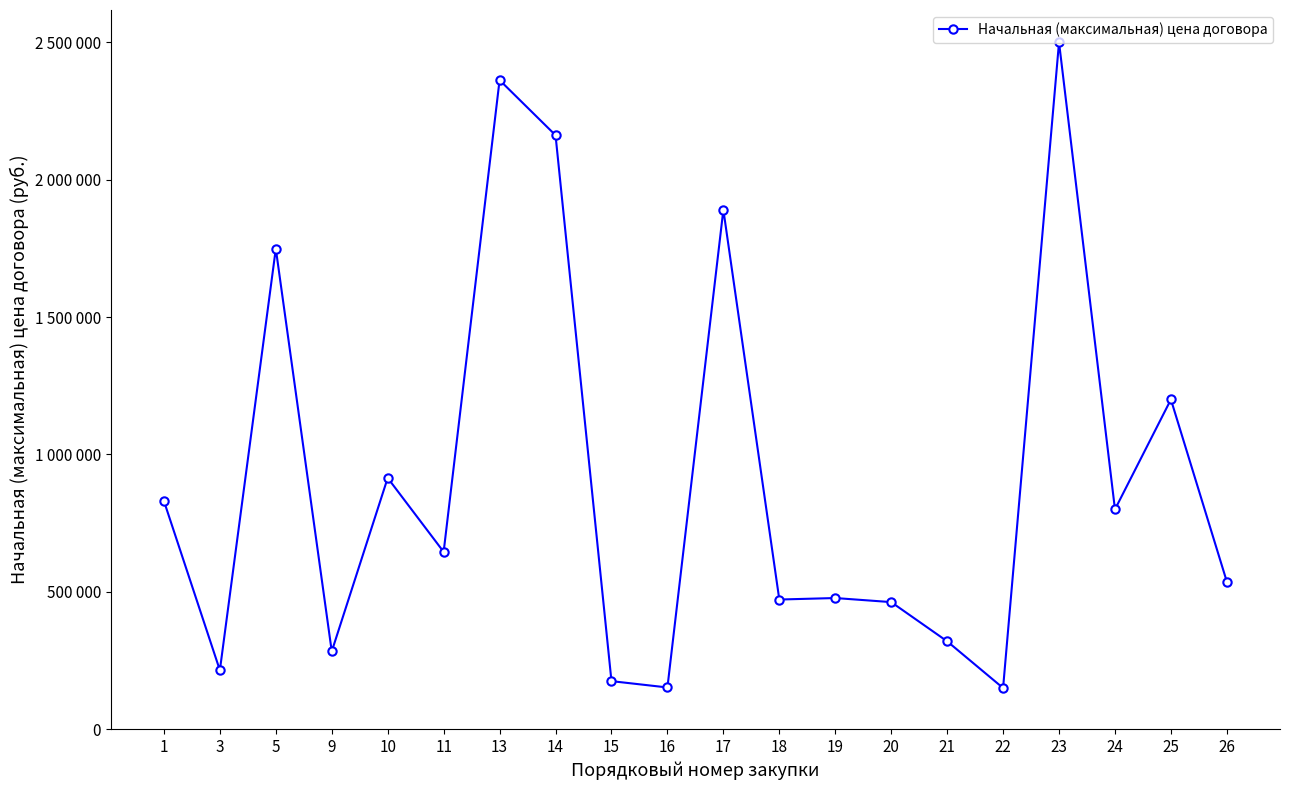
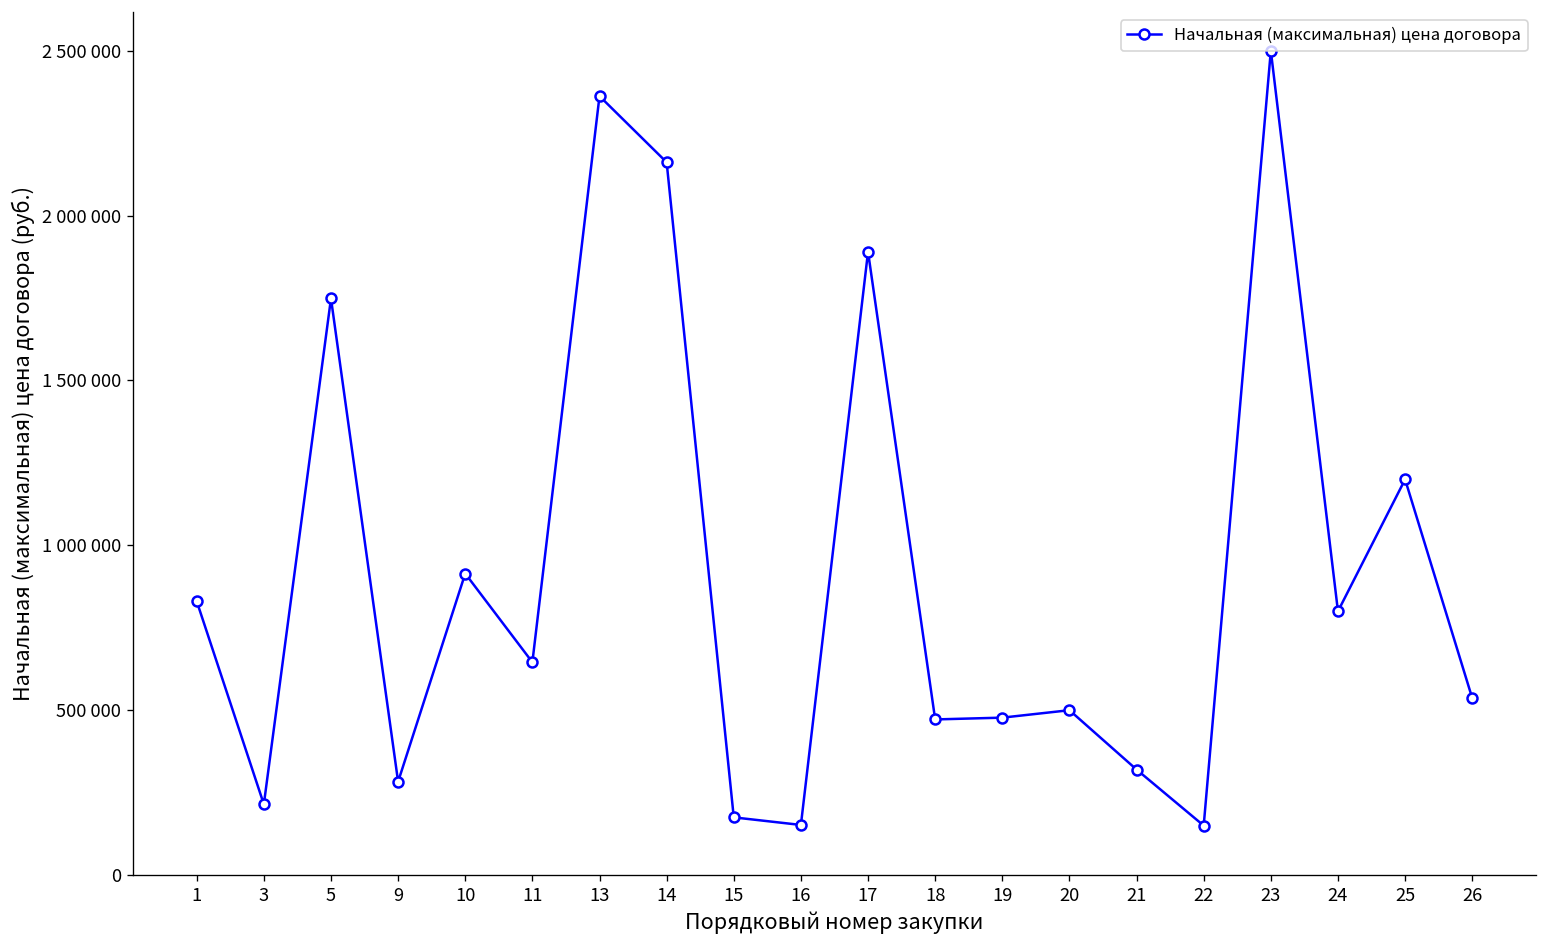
20: 460000 -> 500000
